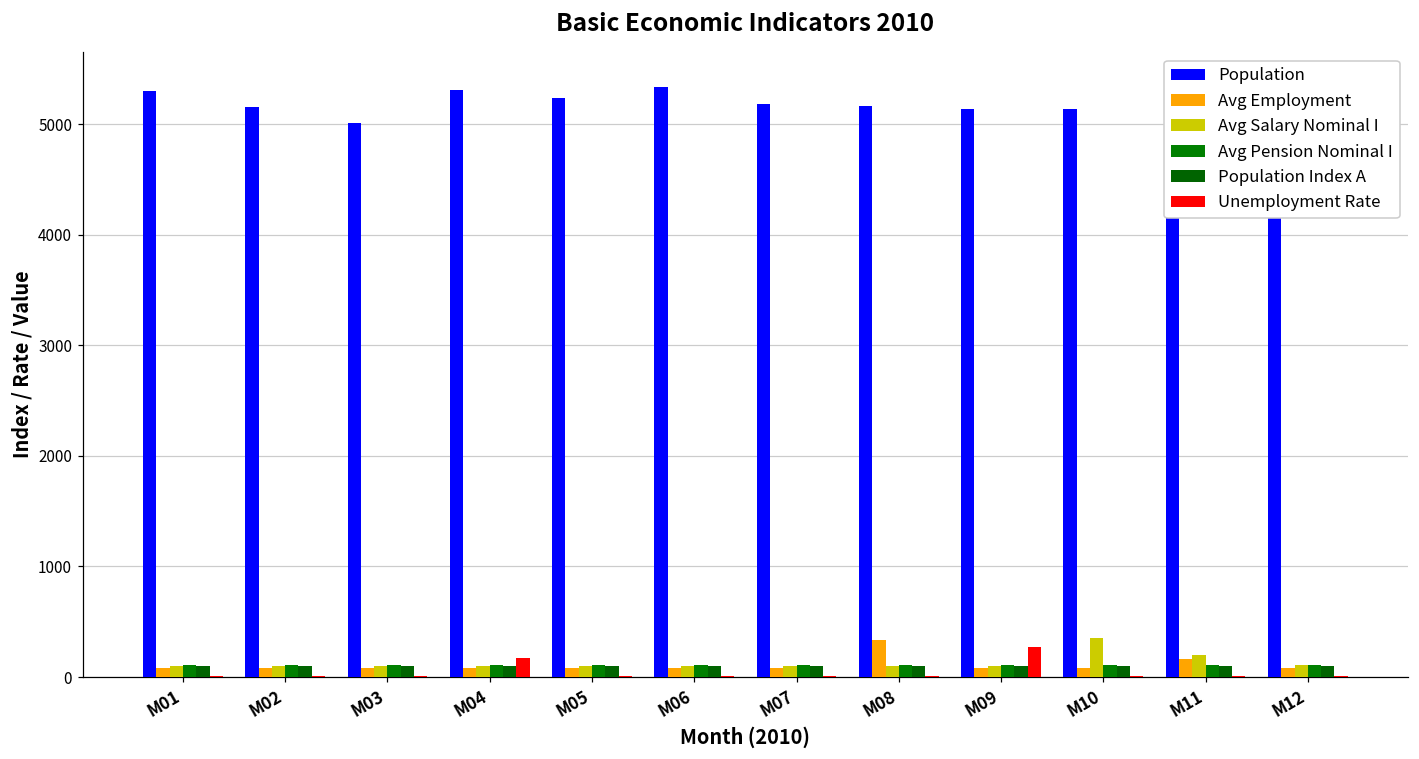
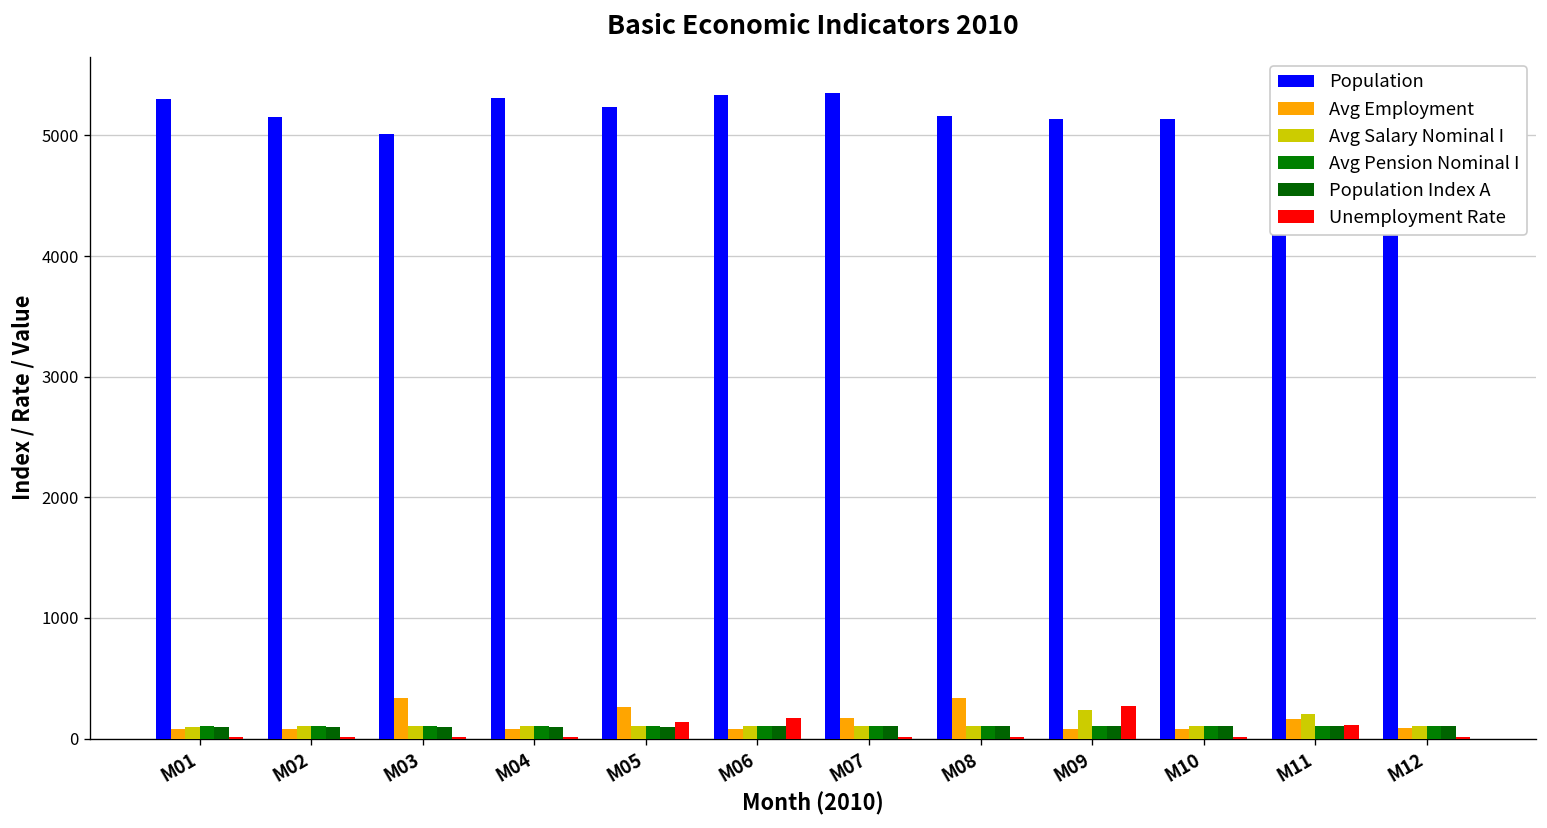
Avg Employment, M03: 80 -> 330
Unemployment Rate, M04: 170 -> 10
Avg Employment, M05: 80 -> 260
Unemployment Rate, M05: 10 -> 130
Unemployment Rate, M06: 10 -> 170
Population, M07: 5180 -> 5350
Avg Employment, M07: 80 -> 170
Avg Salary Nominal I, M09: 100 -> 240
Avg Salary Nominal I, M10: 360 -> 100
Unemployment Rate, M11: 10 -> 110
